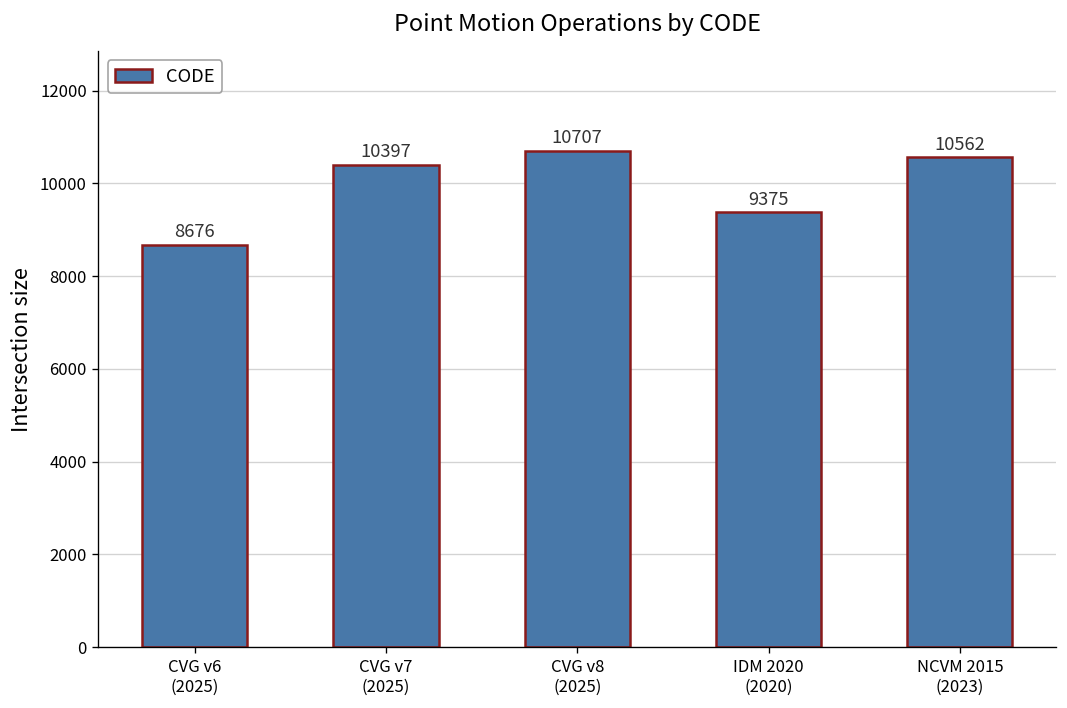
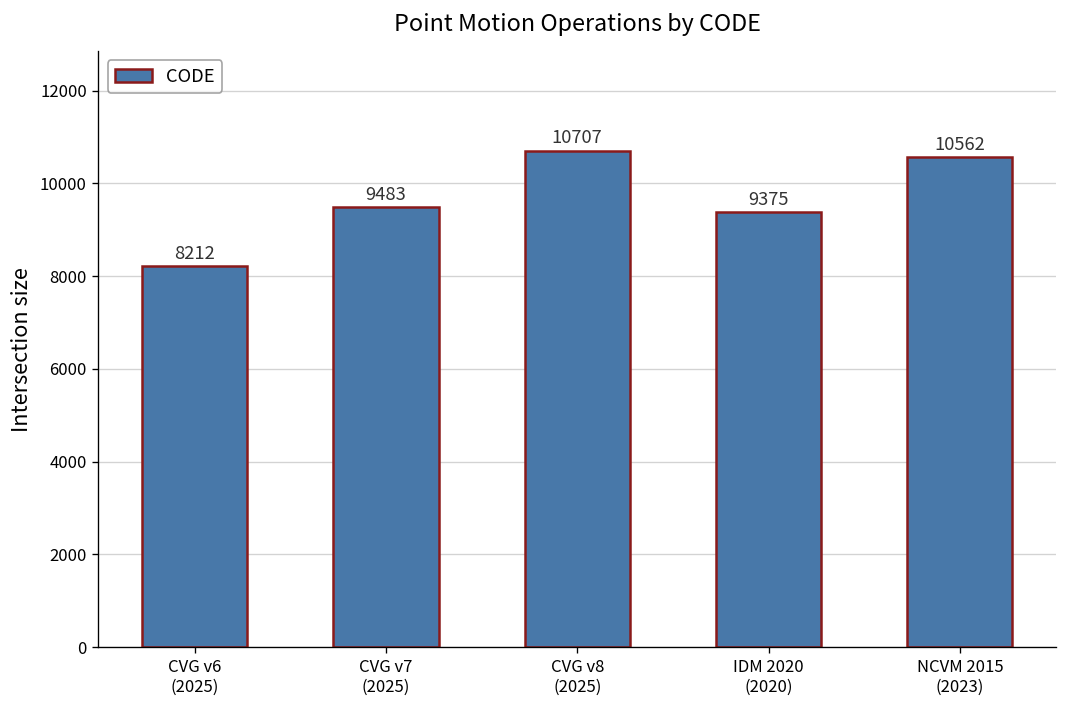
CVG v6 (2025): 8676 -> 8212
CVG v7 (2025): 10397 -> 9483
